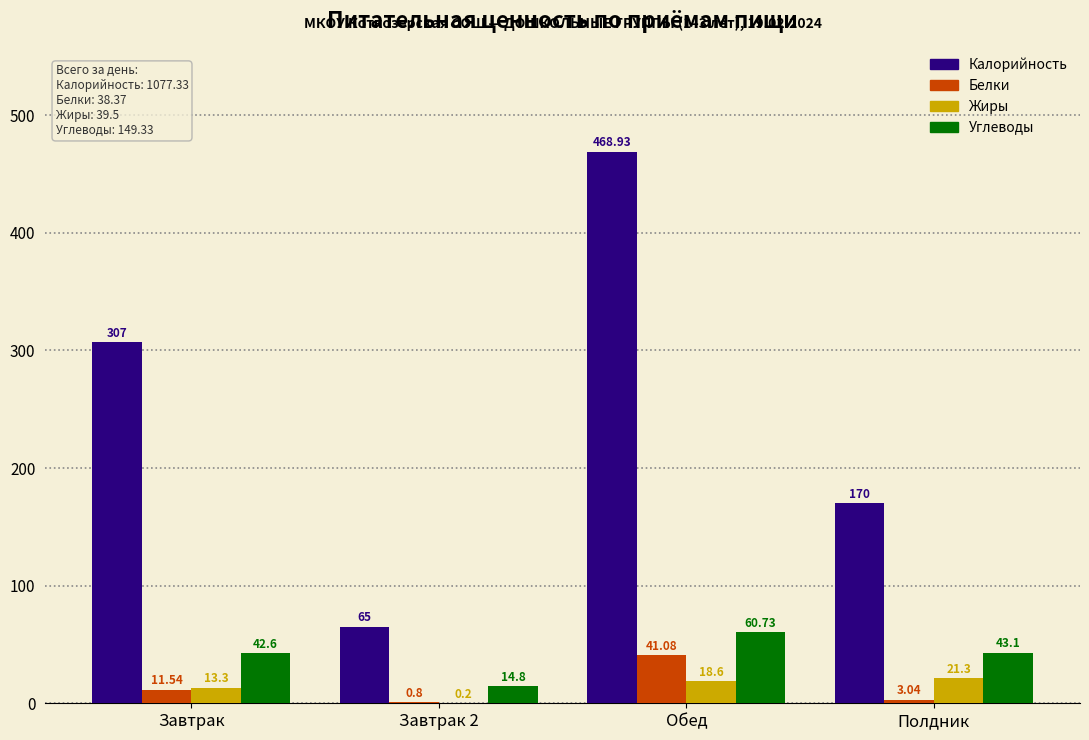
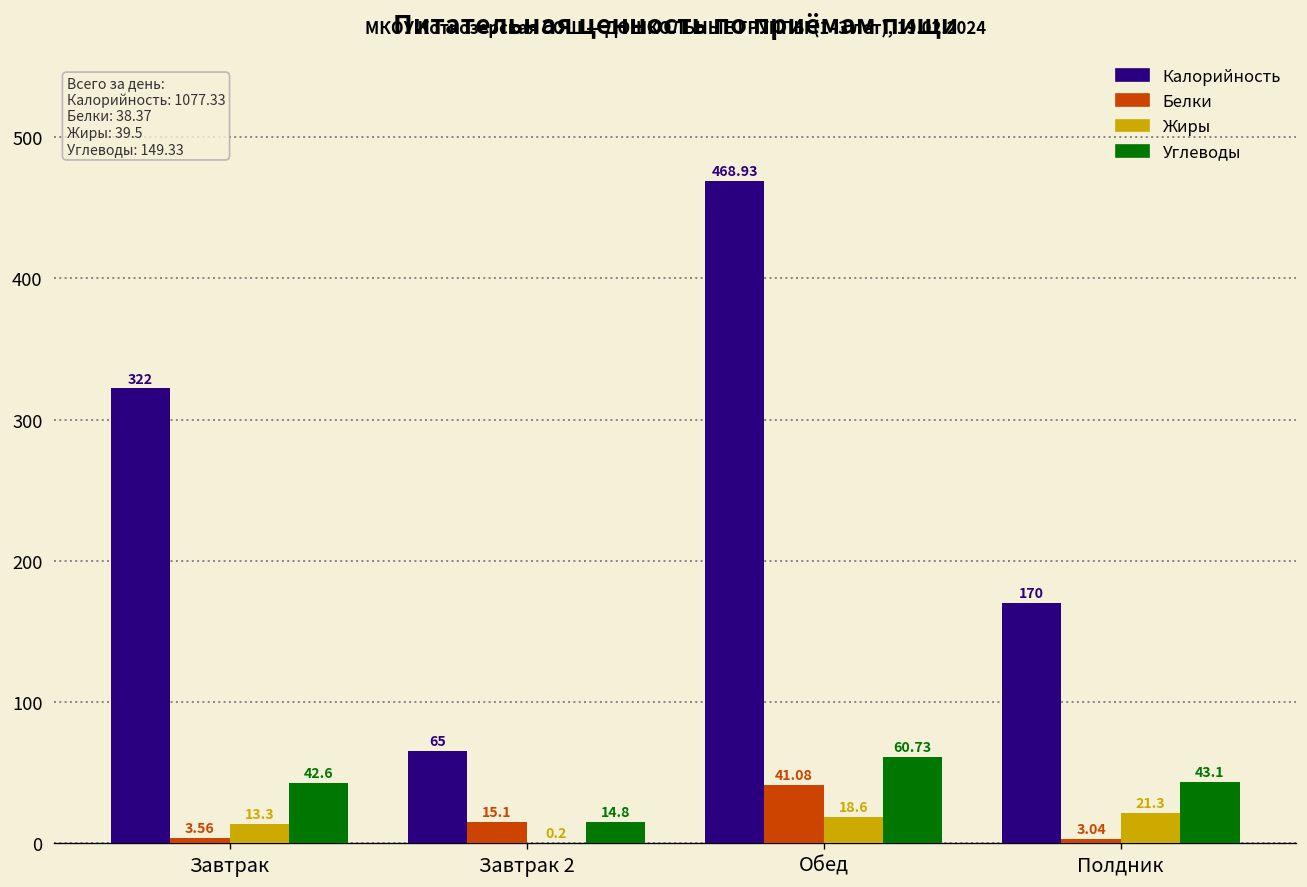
Калорийность, Завтрак: 307 -> 322
Белки, Завтрак: 11.54 -> 3.56
Белки, Завтрак 2: 0.8 -> 15.1
